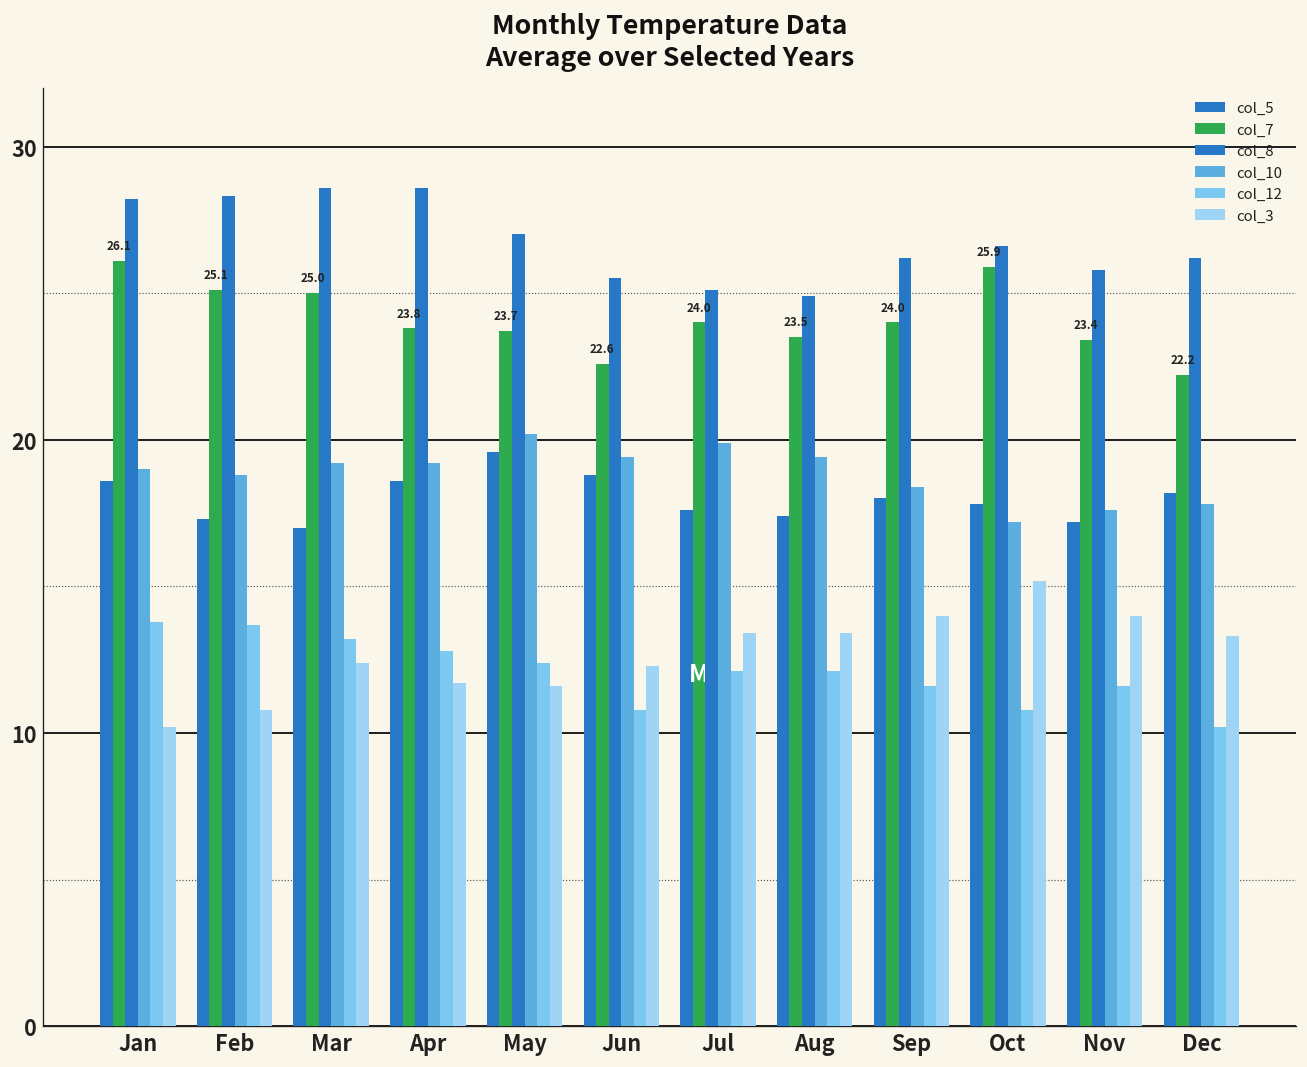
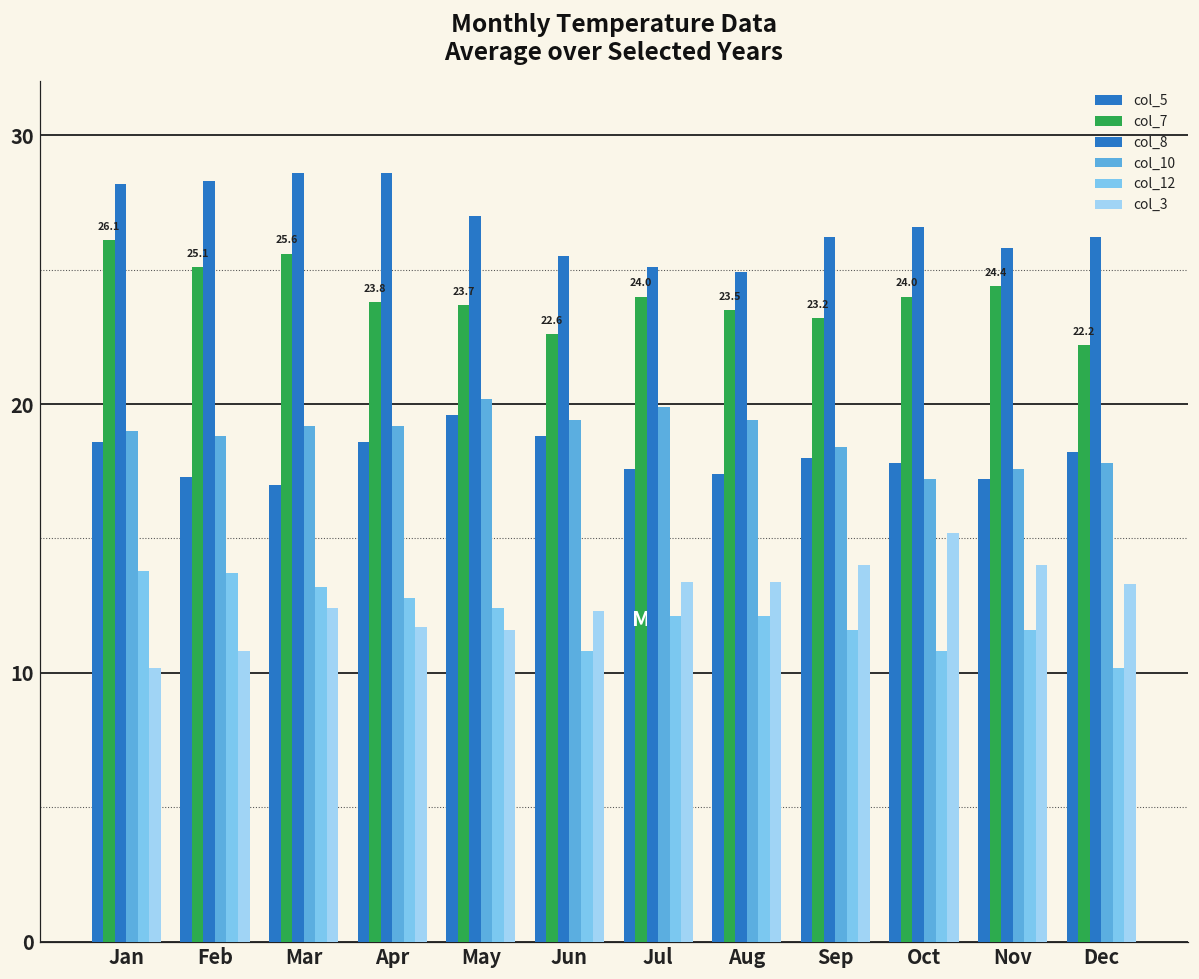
col_7, Mar: 25.0 -> 25.6
col_7, Sep: 24.0 -> 23.2
col_7, Oct: 25.9 -> 24.0
col_7, Nov: 23.4 -> 24.4
